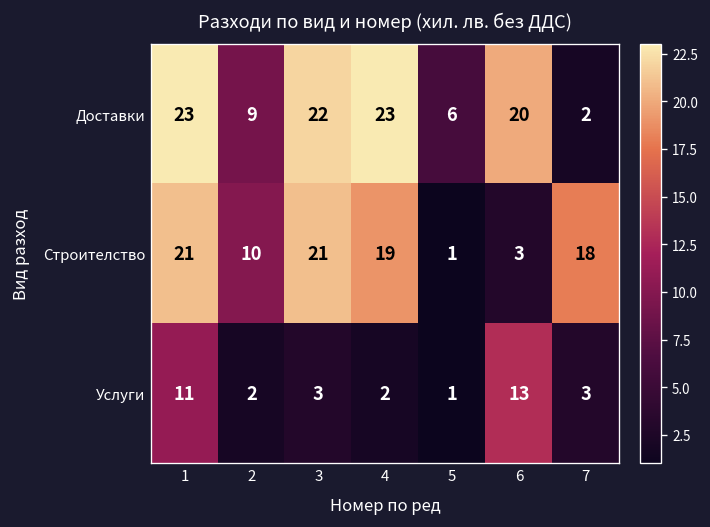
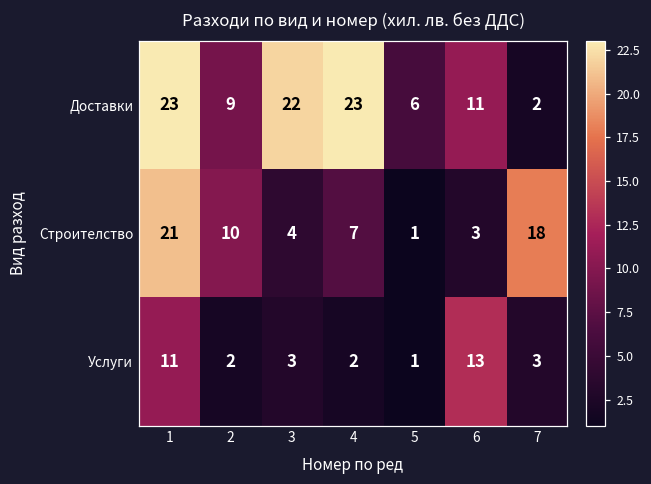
Доставки, 6: 20 -> 11
Строителство, 3: 21 -> 4
Строителство, 4: 19 -> 7
